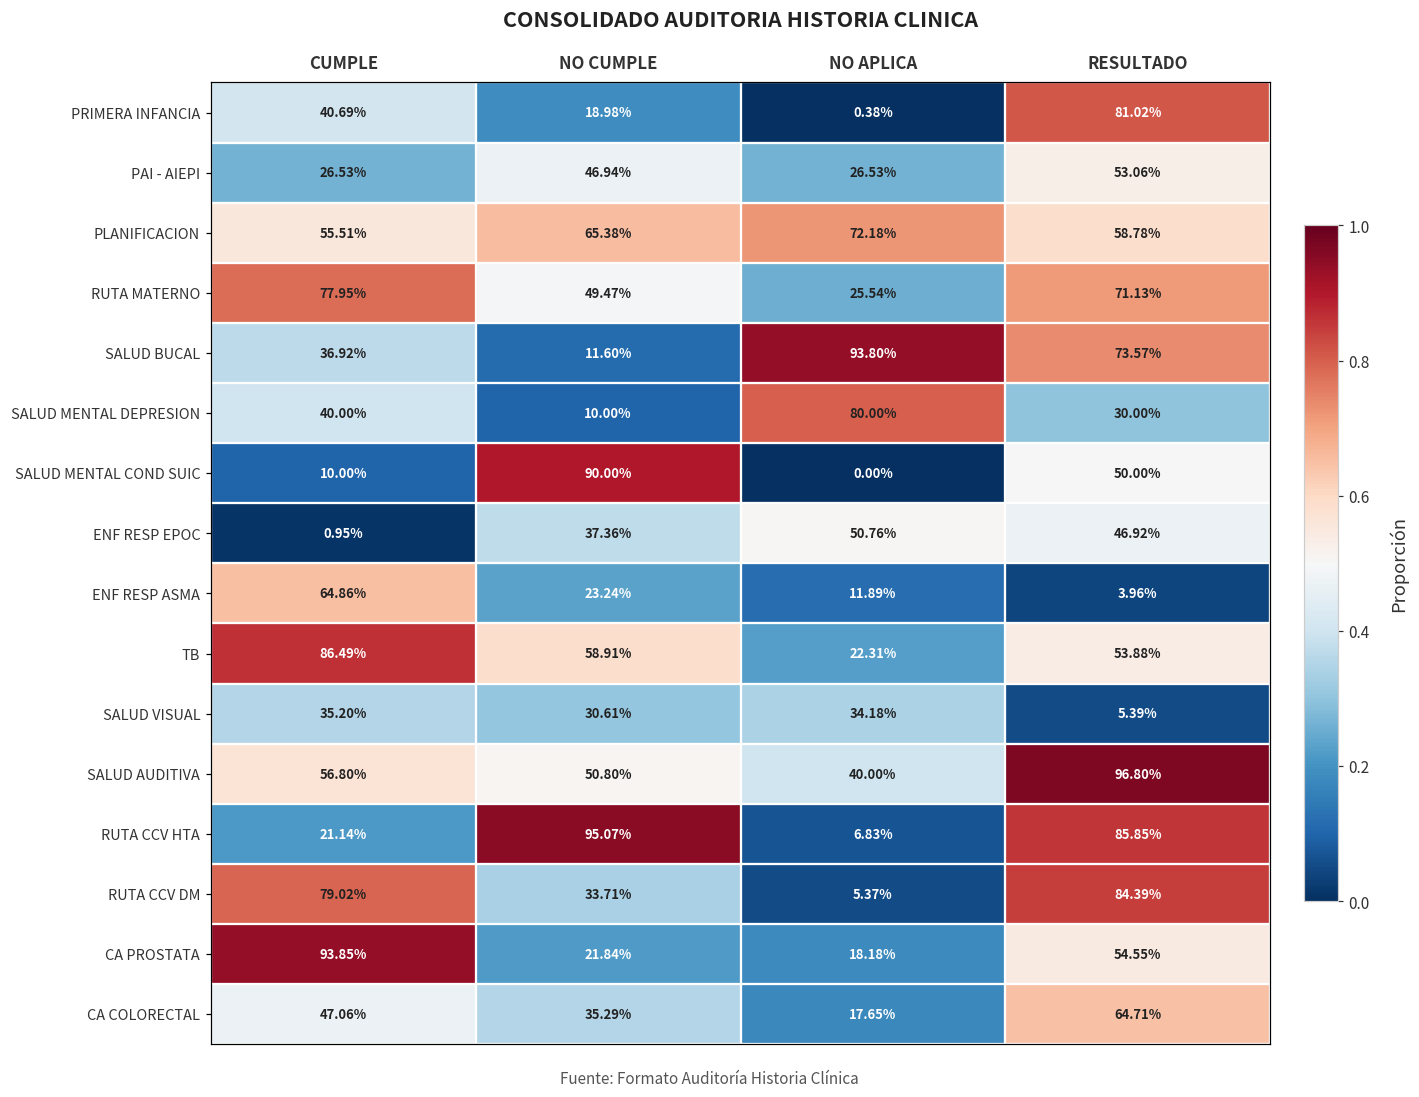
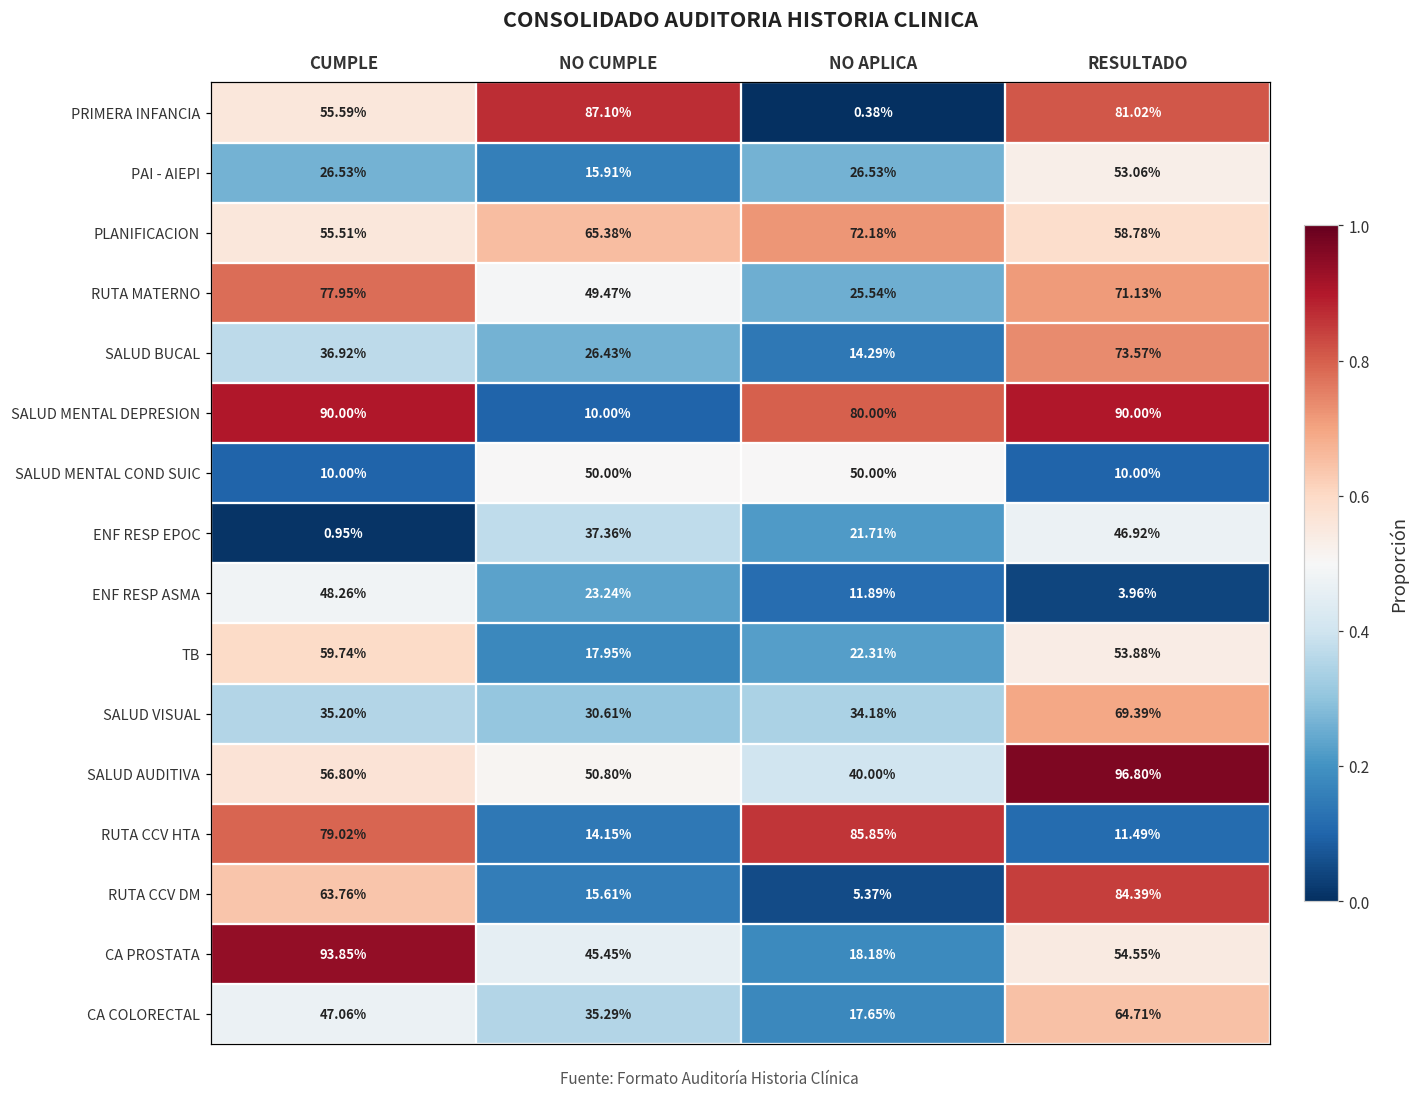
PRIMERA INFANCIA, CUMPLE: 40.69% -> 55.59%
PRIMERA INFANCIA, NO CUMPLE: 18.98% -> 87.10%
PAI - AIEPI, NO CUMPLE: 46.94% -> 15.91%
SALUD BUCAL, NO CUMPLE: 11.60% -> 26.43%
SALUD BUCAL, NO APLICA: 93.80% -> 14.29%
SALUD MENTAL DEPRESION, CUMPLE: 40.00% -> 90.00%
SALUD MENTAL DEPRESION, RESULTADO: 30.00% -> 90.00%
SALUD MENTAL COND SUIC, NO CUMPLE: 90.00% -> 50.00%
SALUD MENTAL COND SUIC, NO APLICA: 0.00% -> 50.00%
SALUD MENTAL COND SUIC, RESULTADO: 50.00% -> 10.00%
ENF RESP EPOC, NO APLICA: 50.76% -> 21.71%
ENF RESP ASMA, CUMPLE: 64.86% -> 48.26%
TB, CUMPLE: 86.49% -> 59.74%
TB, NO CUMPLE: 58.91% -> 17.95%
SALUD VISUAL, RESULTADO: 5.39% -> 69.39%
RUTA CCV HTA, CUMPLE: 21.14% -> 79.02%
RUTA CCV HTA, NO CUMPLE: 95.07% -> 14.15%
RUTA CCV HTA, NO APLICA: 6.83% -> 85.85%
RUTA CCV HTA, RESULTADO: 85.85% -> 11.49%
RUTA CCV DM, CUMPLE: 79.02% -> 63.76%
RUTA CCV DM, NO CUMPLE: 33.71% -> 15.61%
CA PROSTATA, NO CUMPLE: 21.84% -> 45.45%
